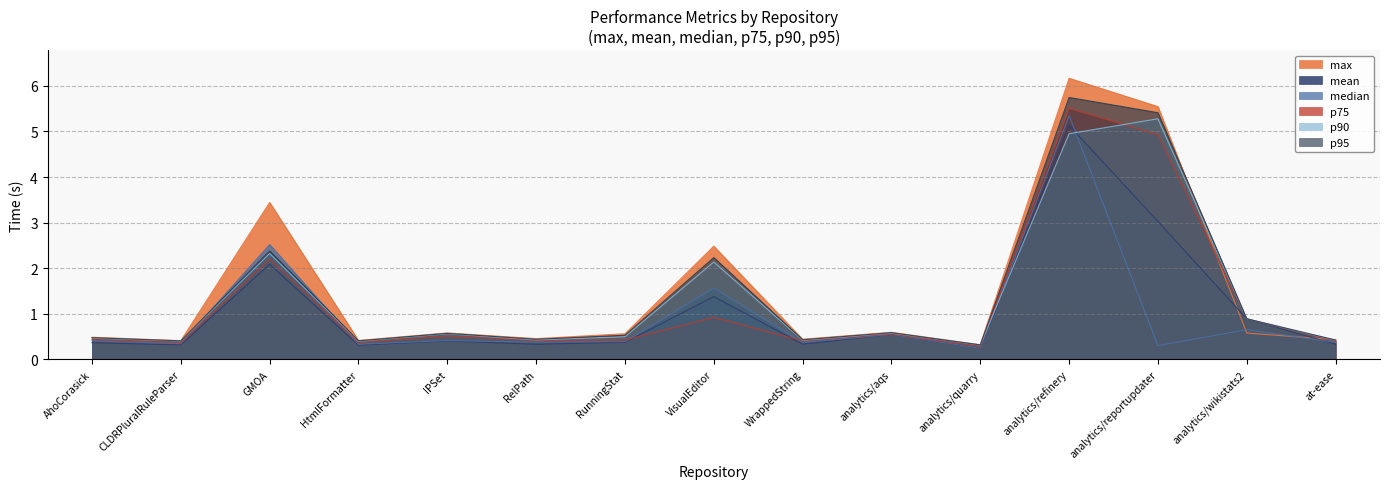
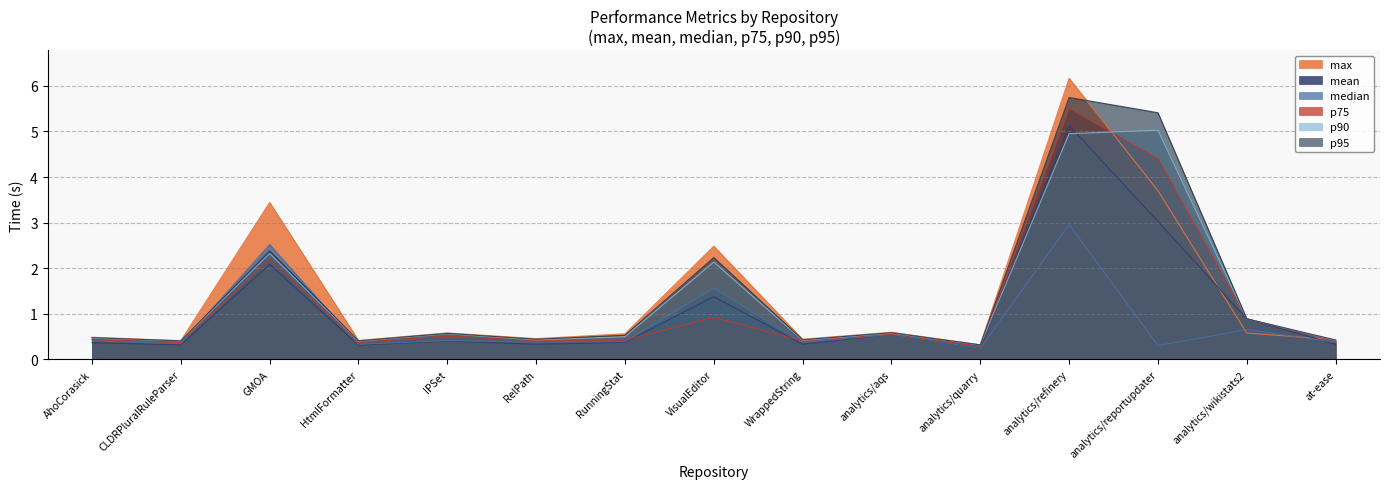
median, analytics/refinery: 5.3 -> 3.0
max, analytics/reportupdater: 5.5 -> 3.7
p75, analytics/reportupdater: 4.9 -> 4.4
p90, analytics/reportupdater: 5.3 -> 5.0
